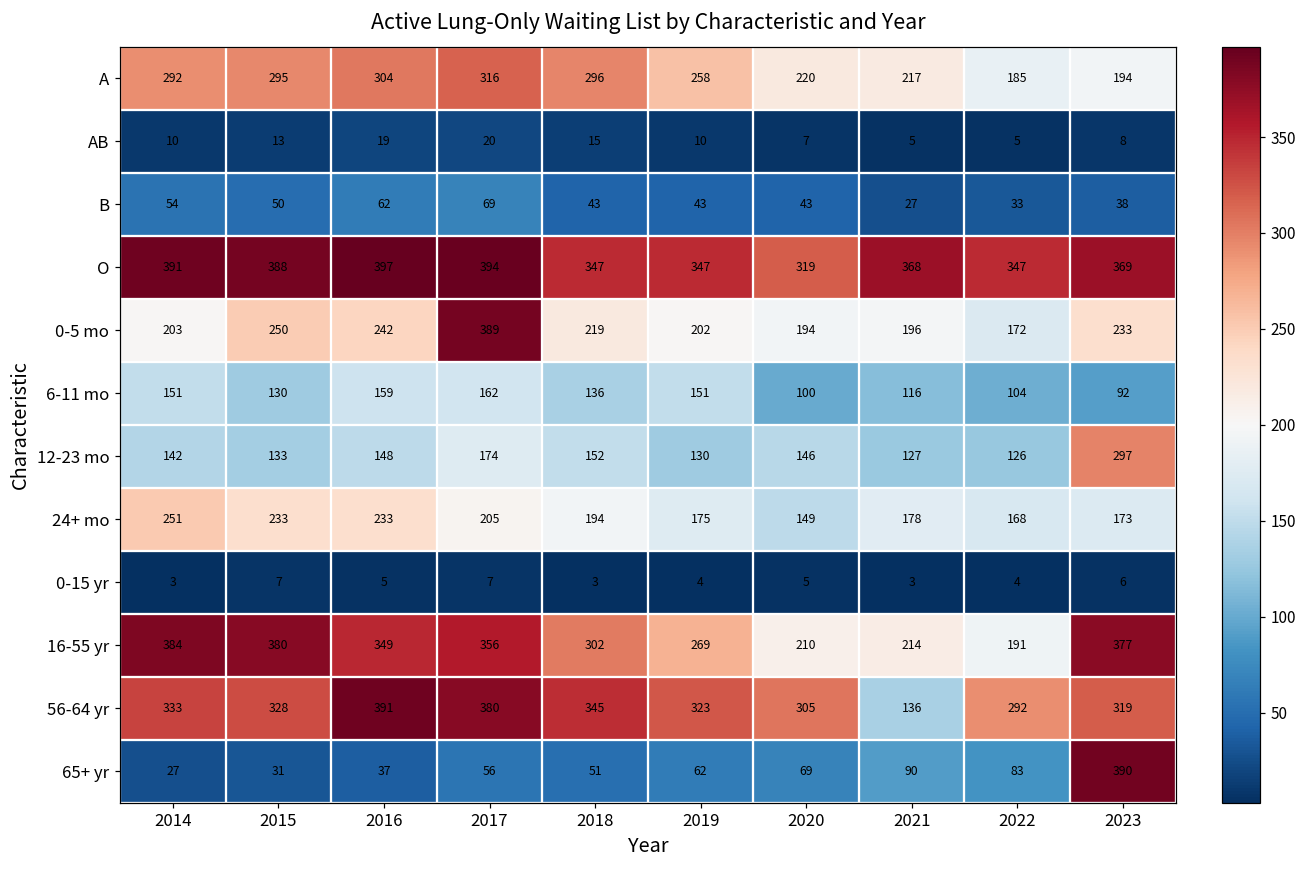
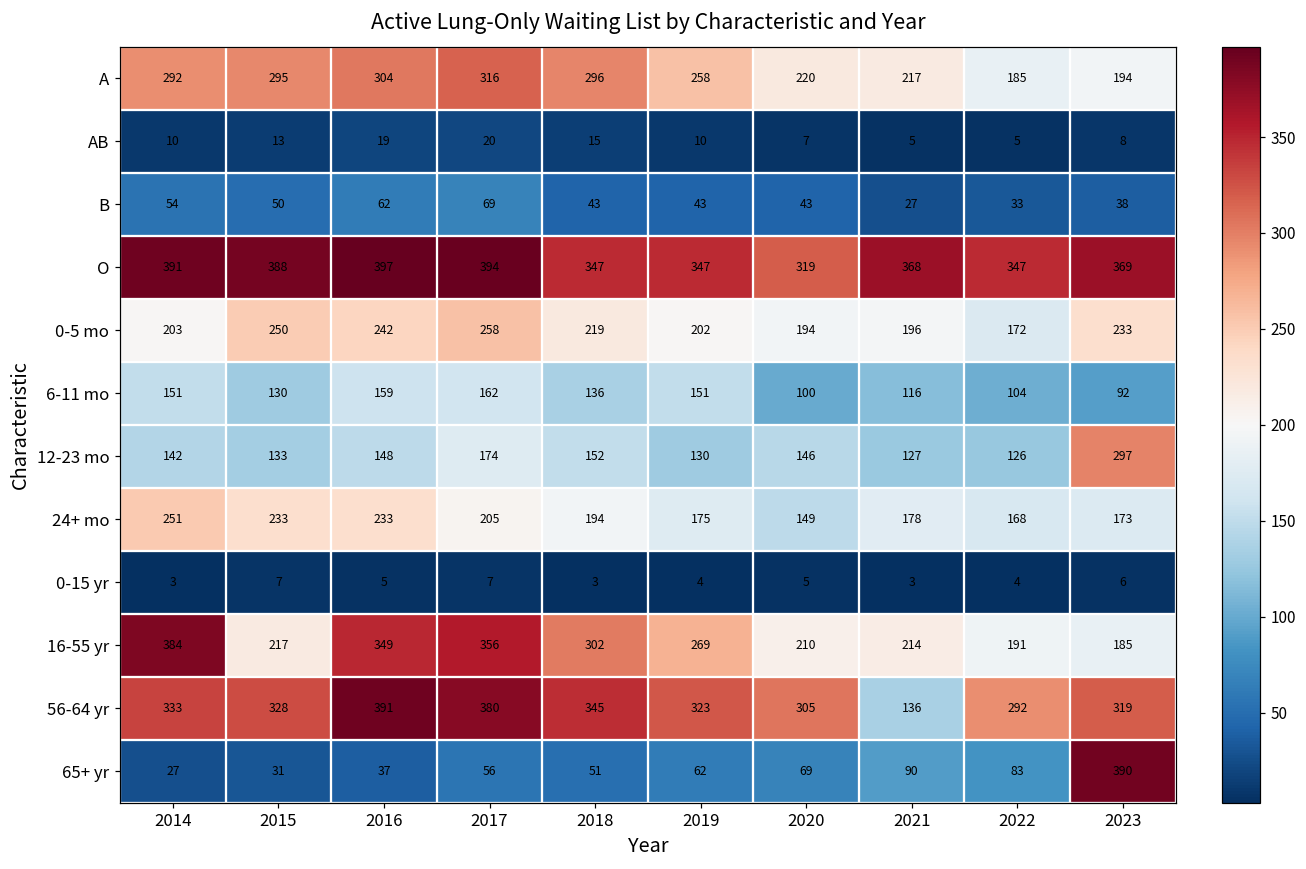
0-5 mo, 2017: 389 -> 258
16-55 yr, 2015: 380 -> 217
16-55 yr, 2023: 377 -> 185
